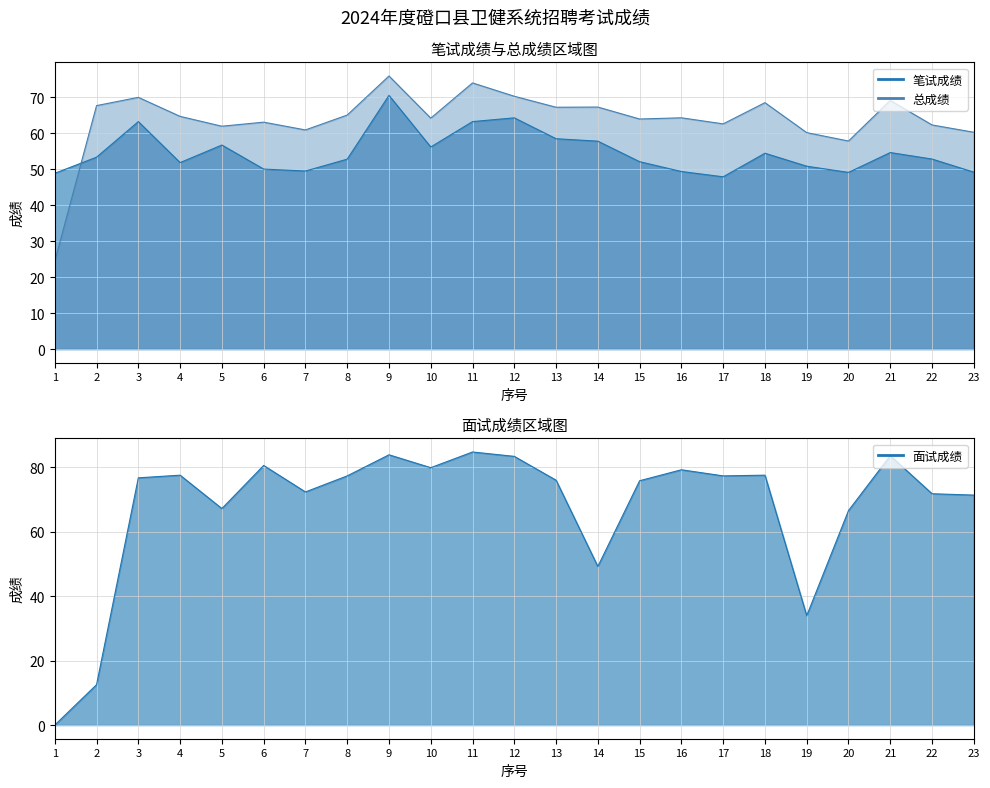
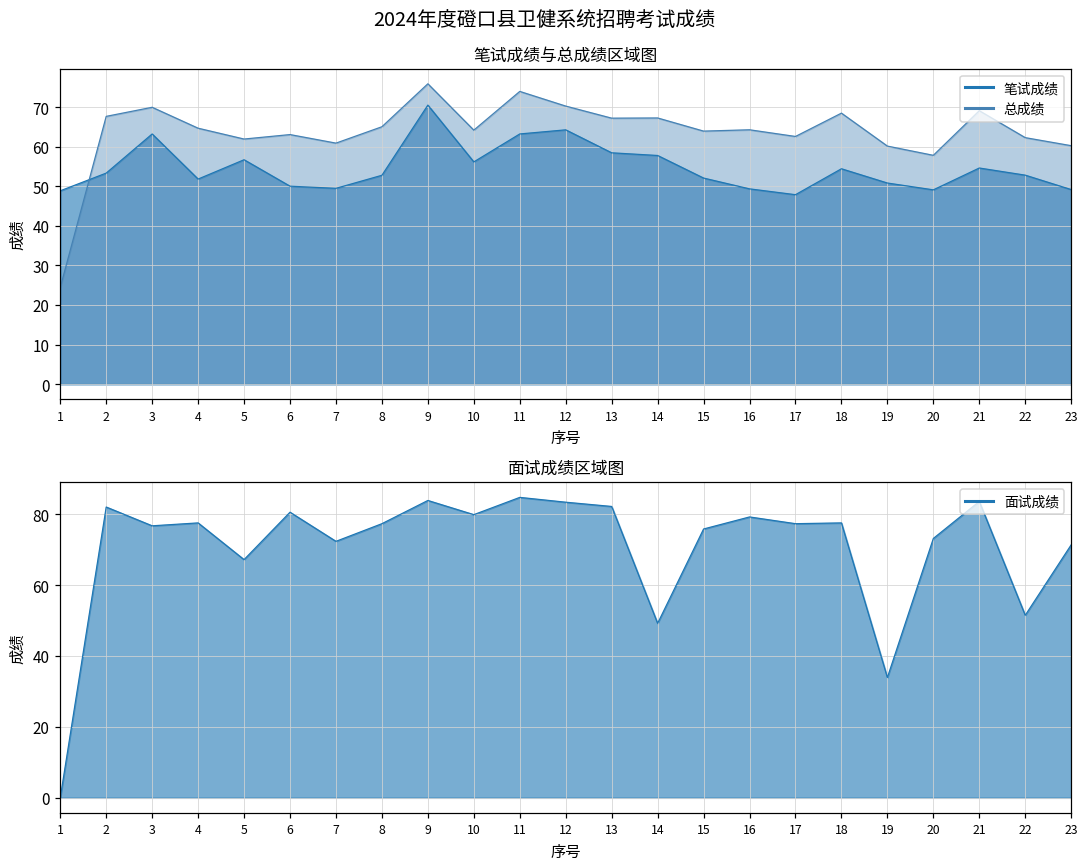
面试成绩区域图, 2: 13 -> 82
面试成绩区域图, 13: 76 -> 82
面试成绩区域图, 20: 67 -> 73
面试成绩区域图, 22: 72 -> 52
